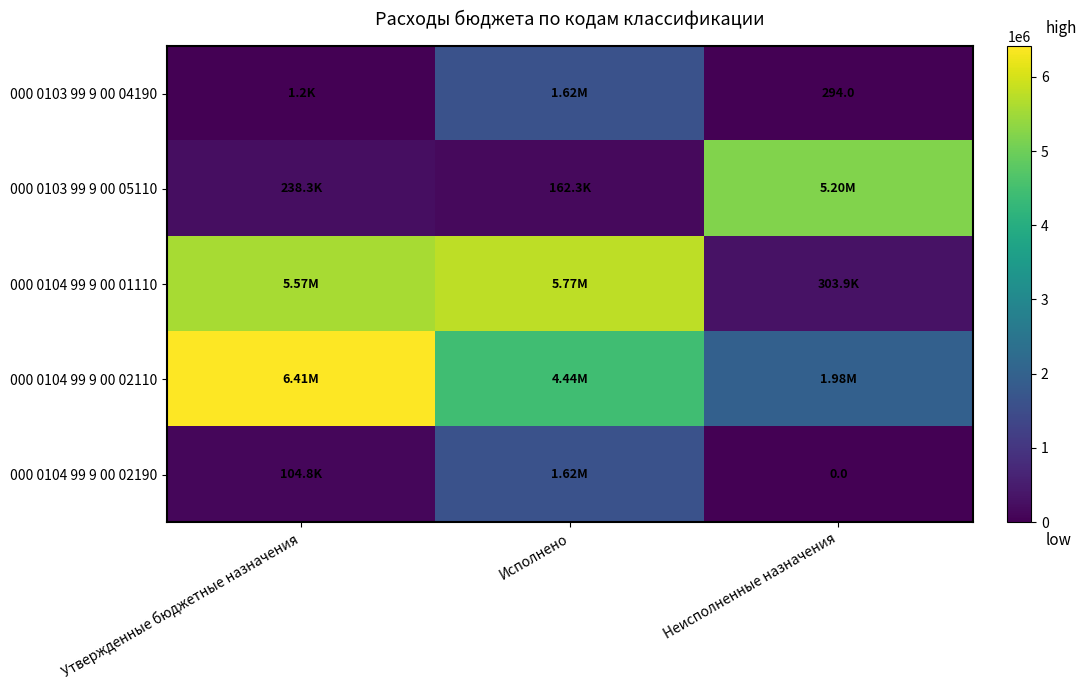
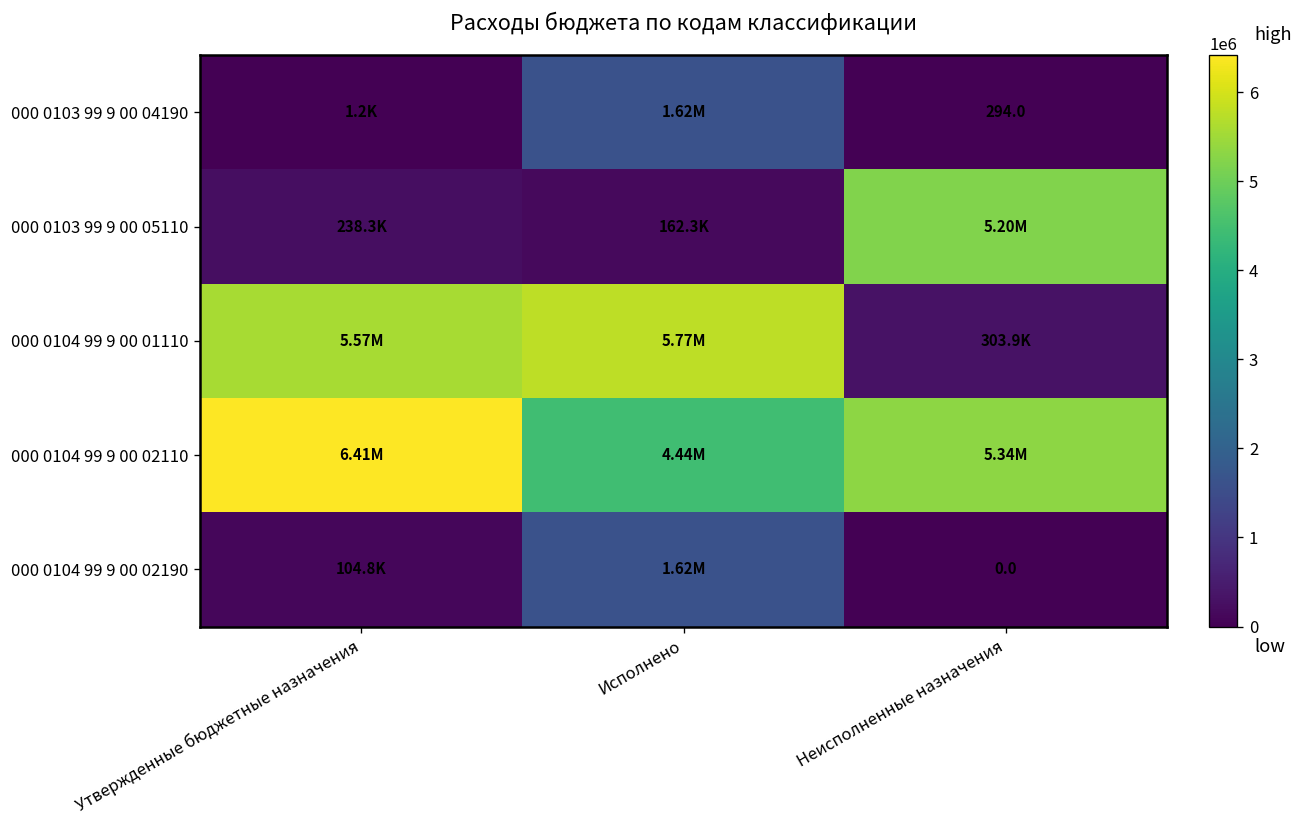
000 0104 99 9 00 02110, Неисполненные назначения: 1.98M -> 5.34M
